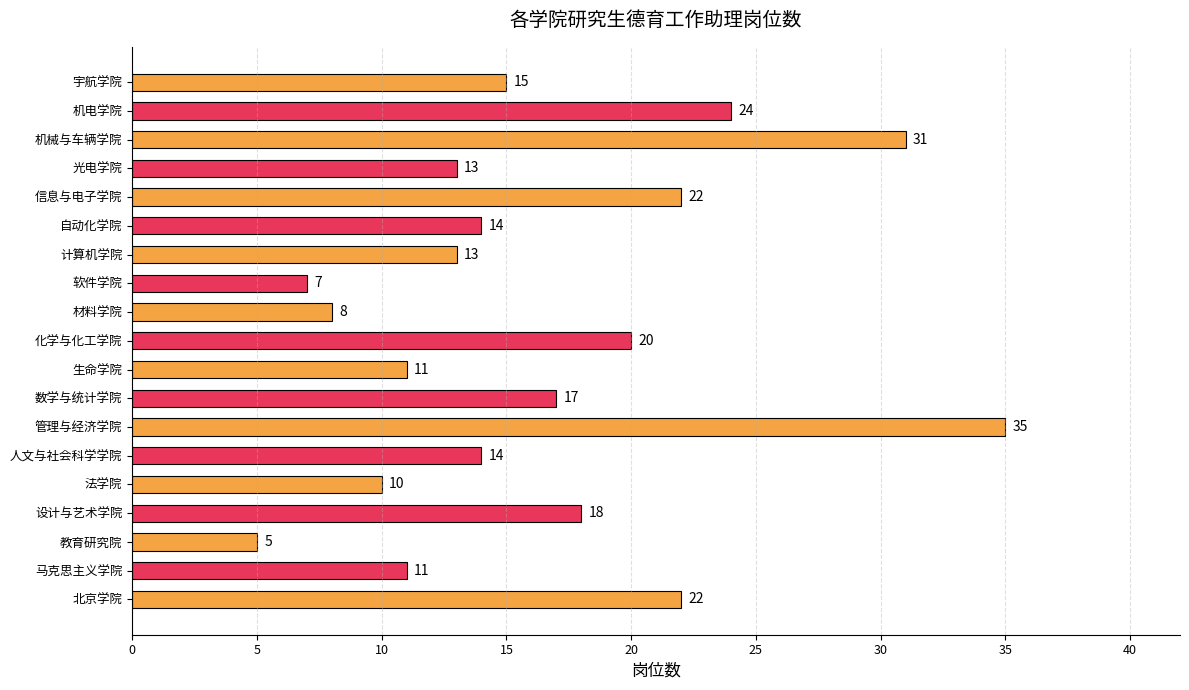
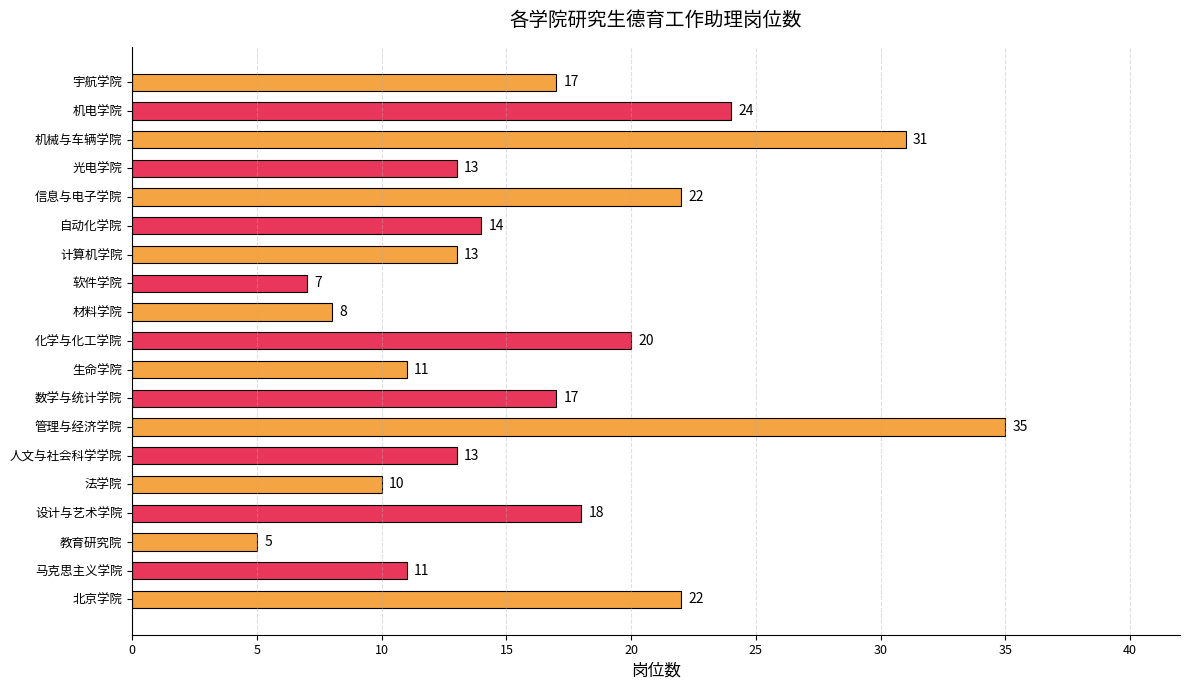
宇航学院: 15 -> 17
人文与社会科学学院: 14 -> 13
